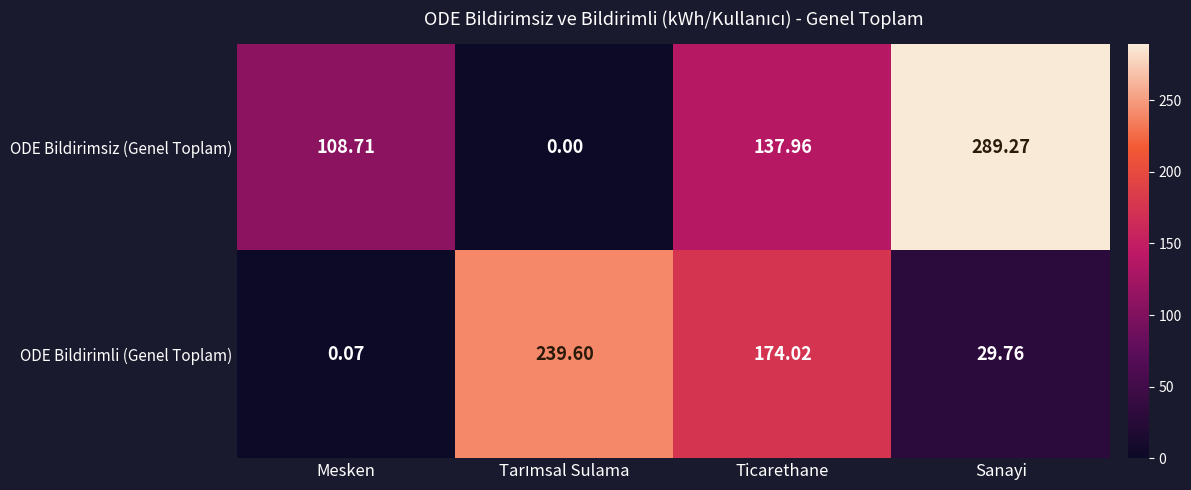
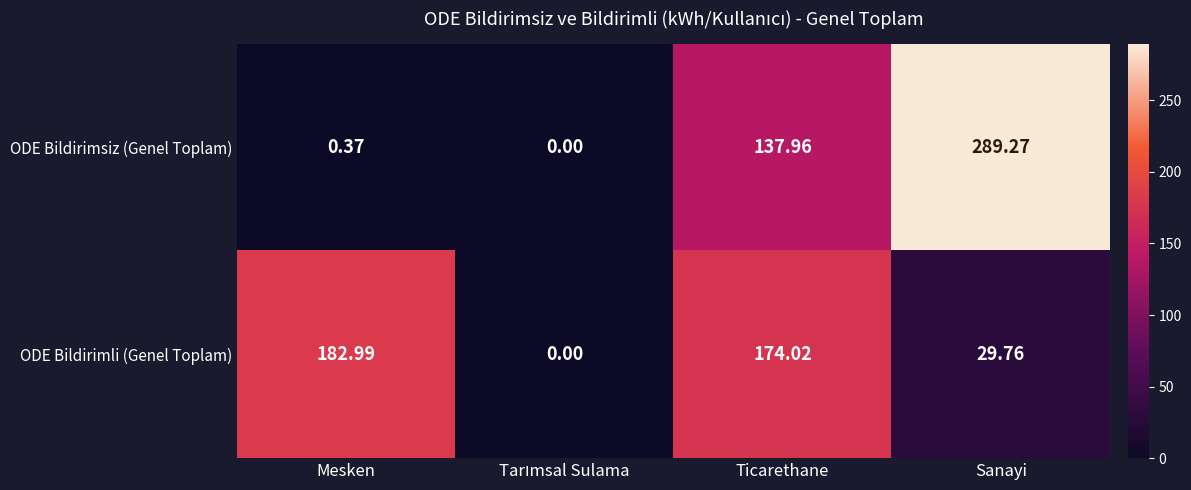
ODE Bildirimsiz (Genel Toplam), Mesken: 108.71 -> 0.37
ODE Bildirimli (Genel Toplam), Mesken: 0.07 -> 182.99
ODE Bildirimli (Genel Toplam), Tarımsal Sulama: 239.60 -> 0.00
